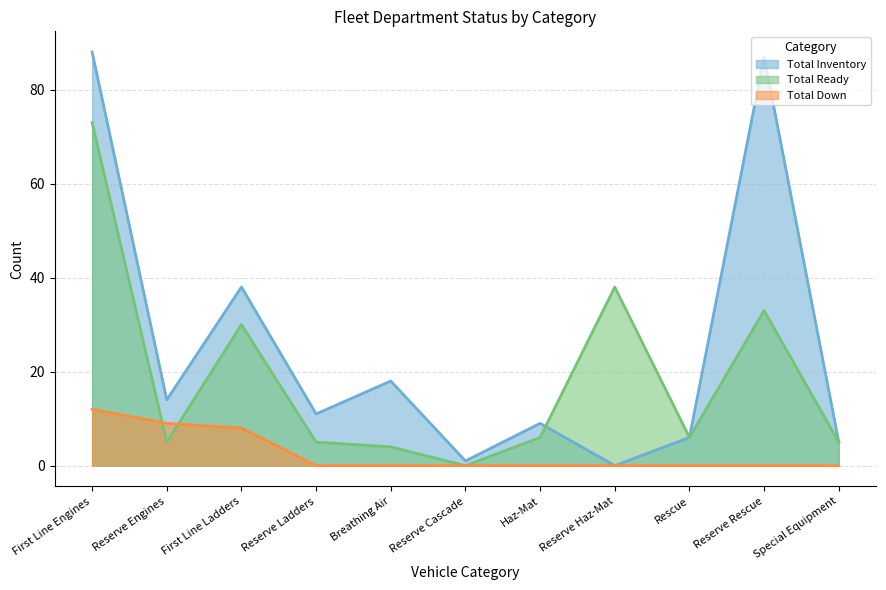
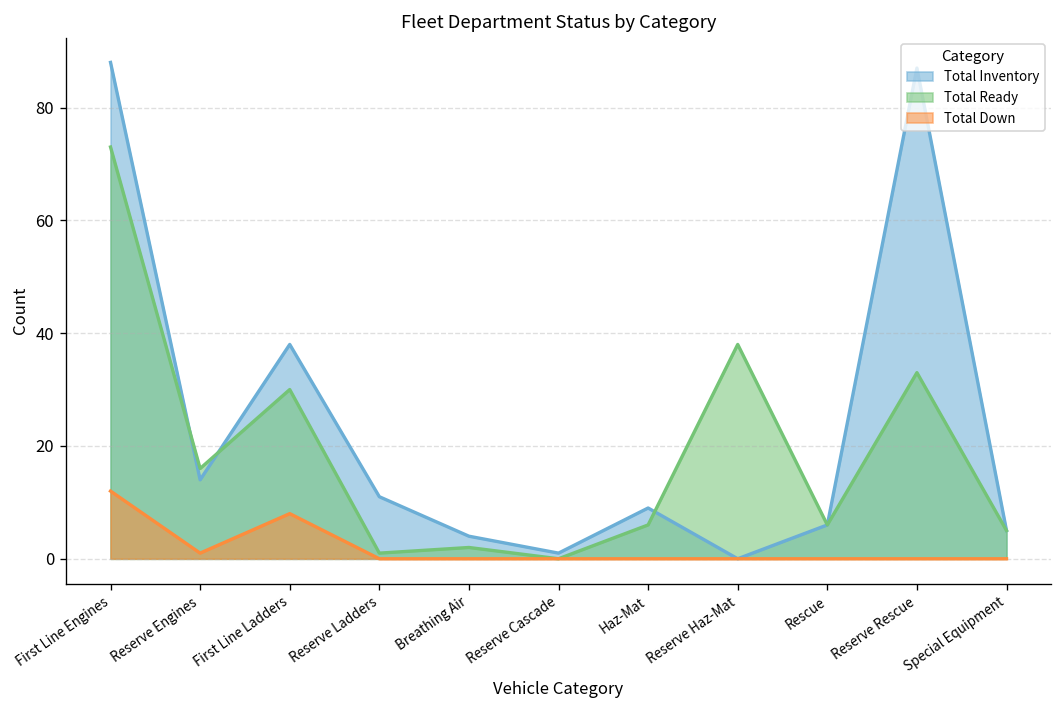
Total Ready, Reserve Engines: 5 -> 16
Total Down, Reserve Engines: 9 -> 1
Total Ready, Reserve Ladders: 5 -> 1
Total Inventory, Breathing Air: 18 -> 4
Total Ready, Breathing Air: 4 -> 2
